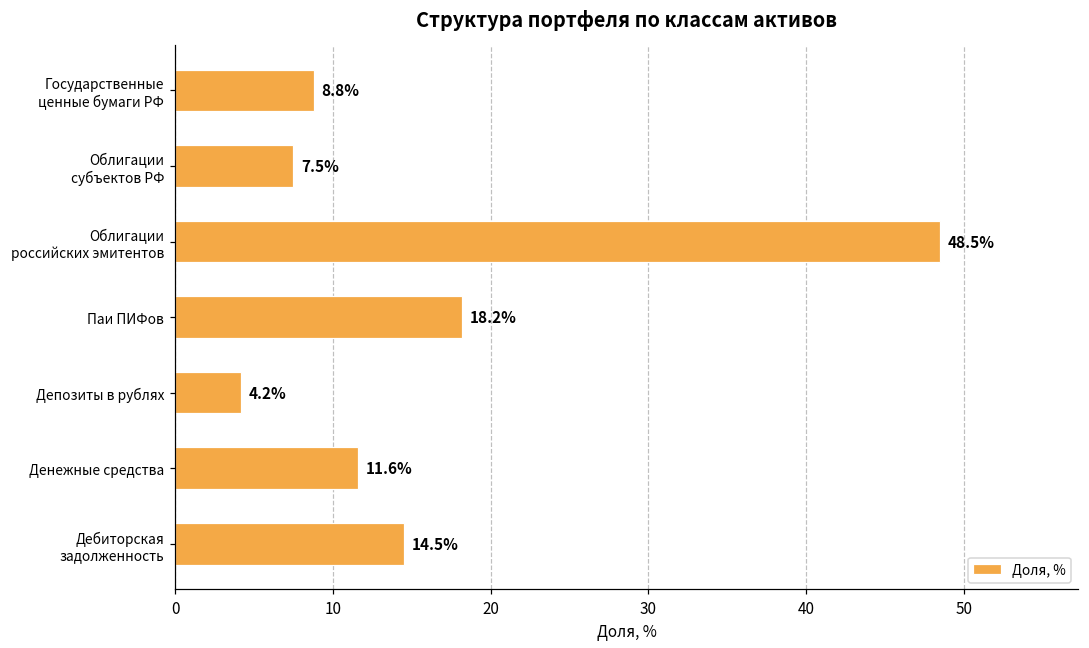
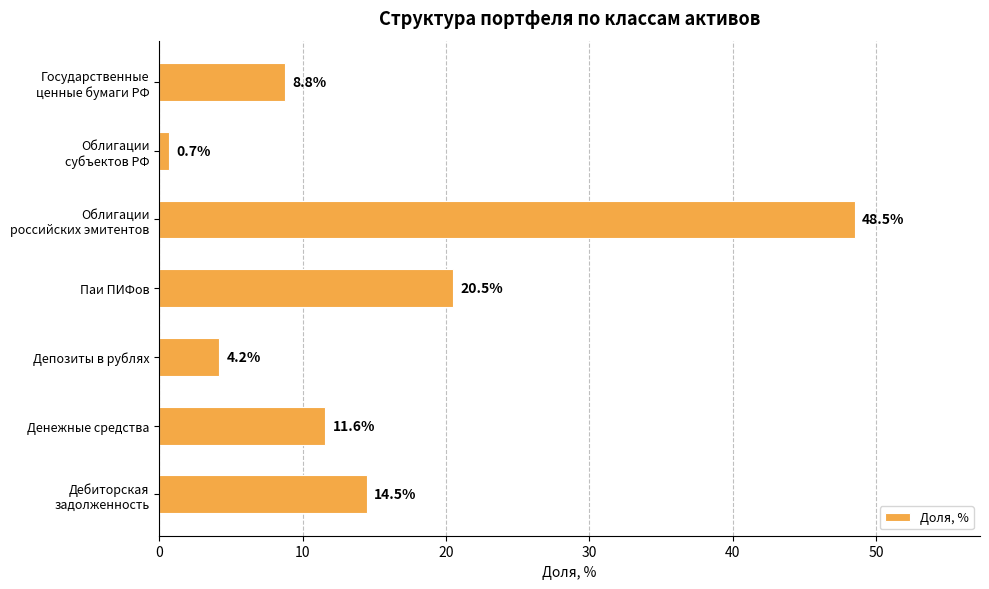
Облигации субъектов РФ: 7.5% -> 0.7%
Паи ПИФов: 18.2% -> 20.5%
